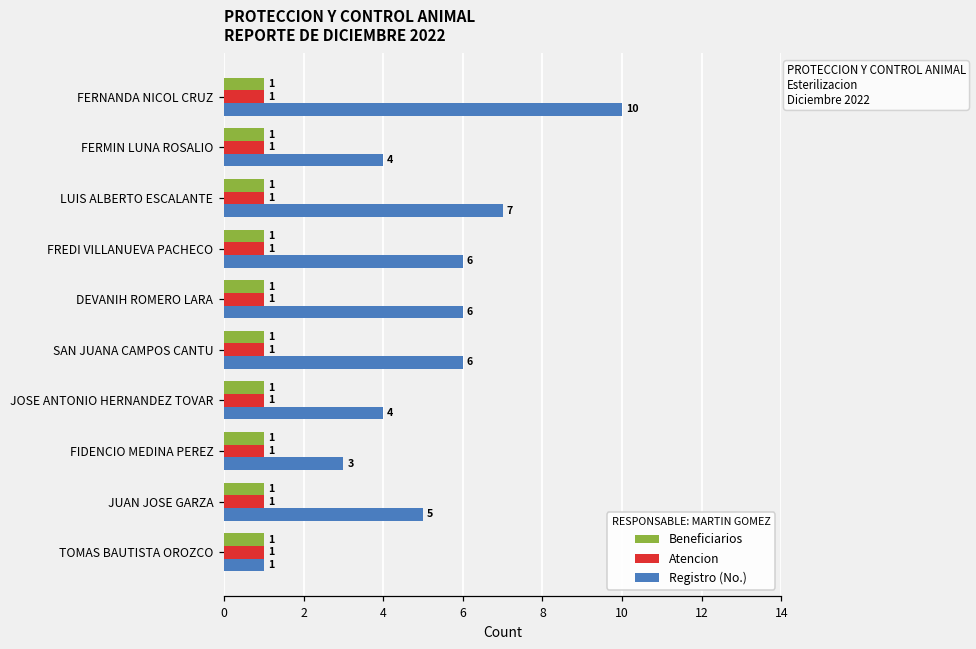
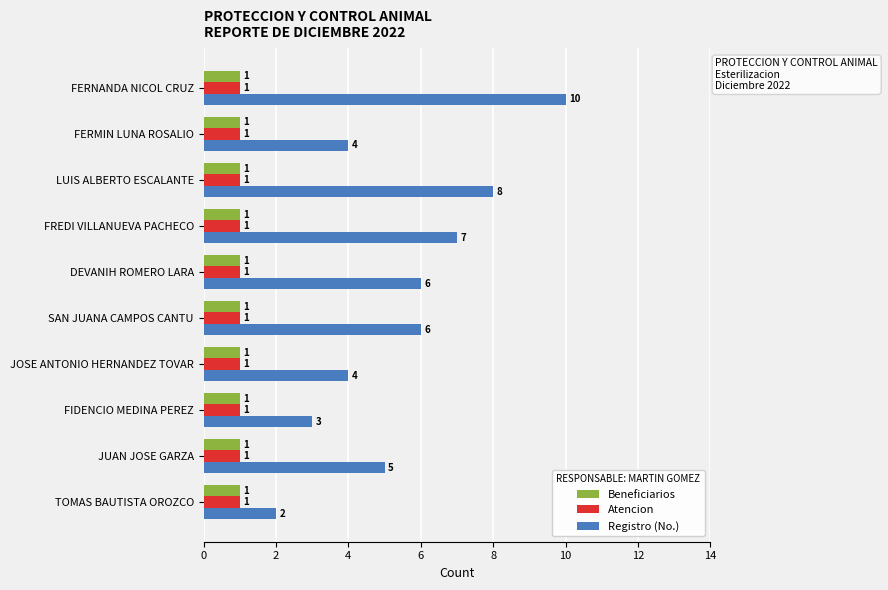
Registro (No.), LUIS ALBERTO ESCALANTE: 7 -> 8
Registro (No.), FREDI VILLANUEVA PACHECO: 6 -> 7
Registro (No.), TOMAS BAUTISTA OROZCO: 1 -> 2
